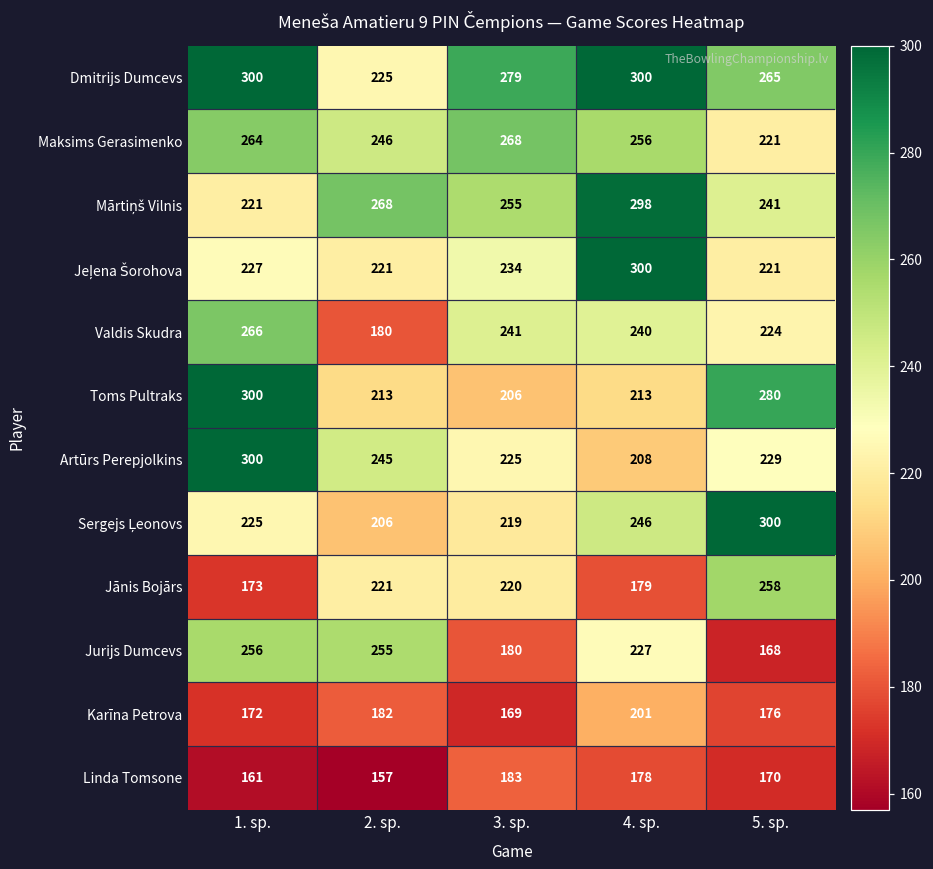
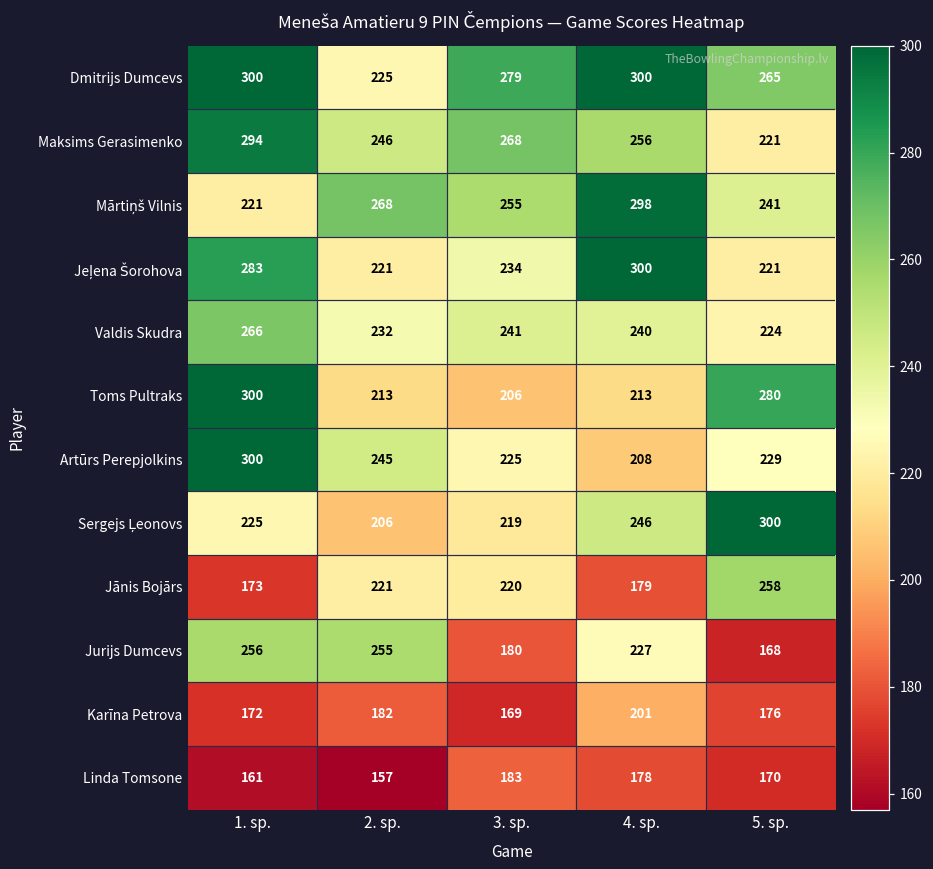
Maksims Gerasimenko, 1. sp.: 264 -> 294
Jeļena Šorohova, 1. sp.: 227 -> 283
Valdis Skudra, 2. sp.: 180 -> 232
